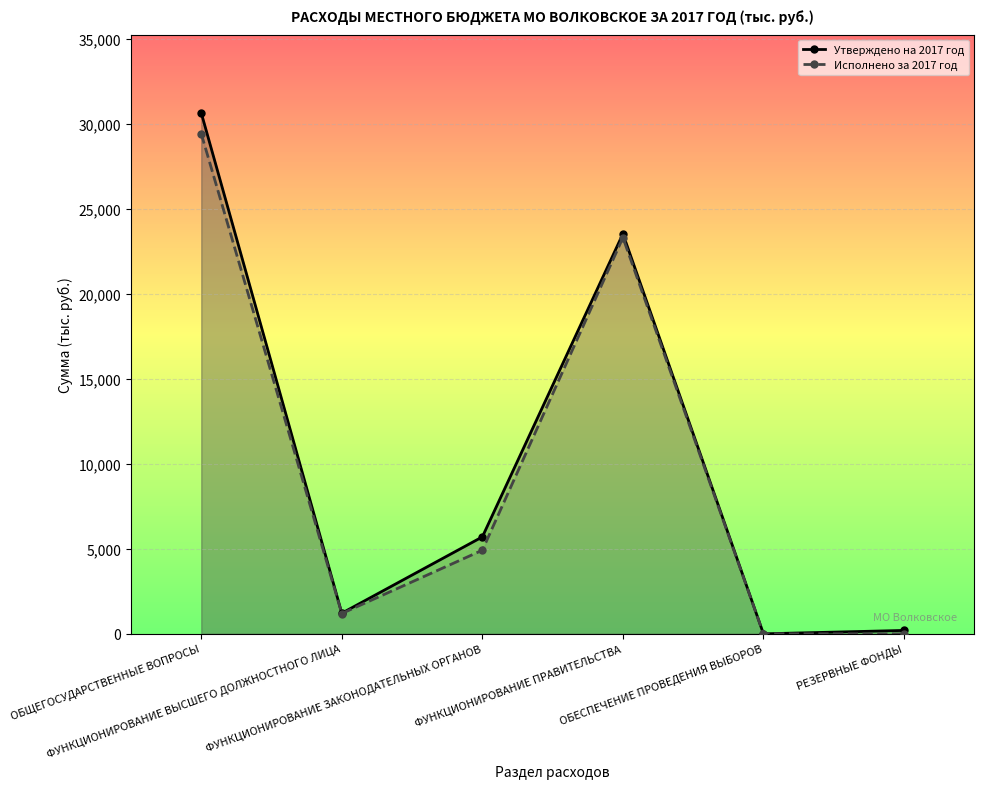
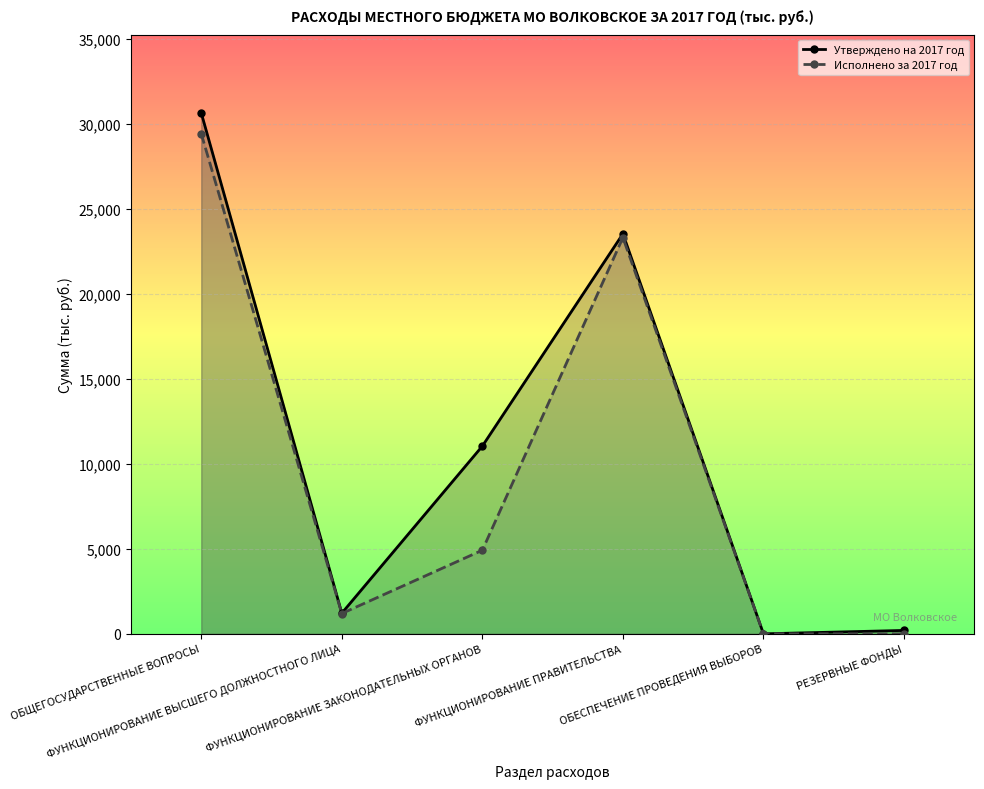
Утверждено на 2017 год, ФУНКЦИОНИРОВАНИЕ ЗАКОНОДАТЕЛЬНЫХ ОРГАНОВ: 5,700 -> 11,000
